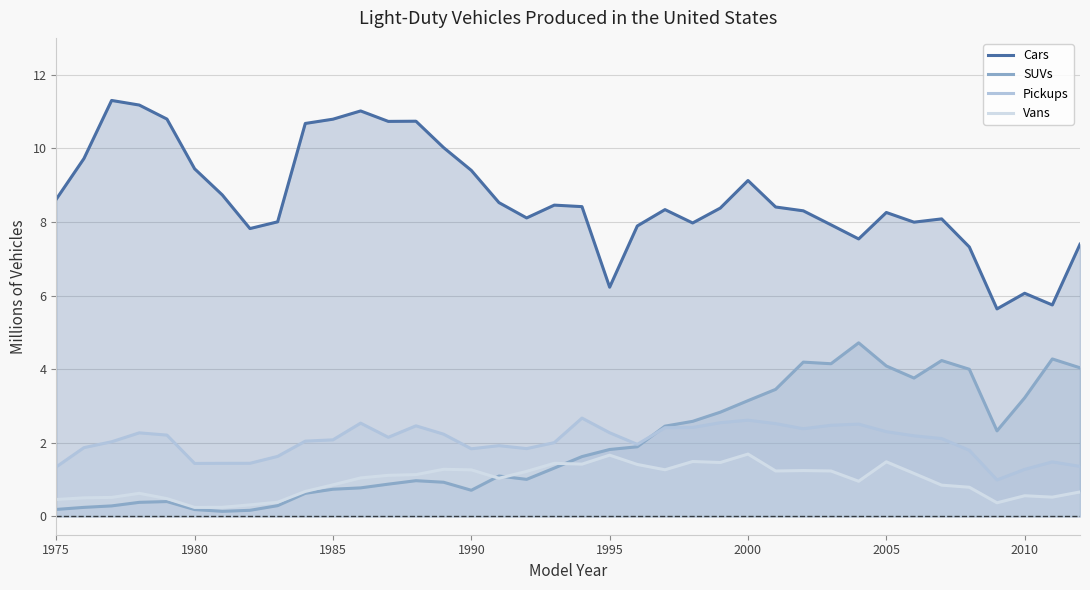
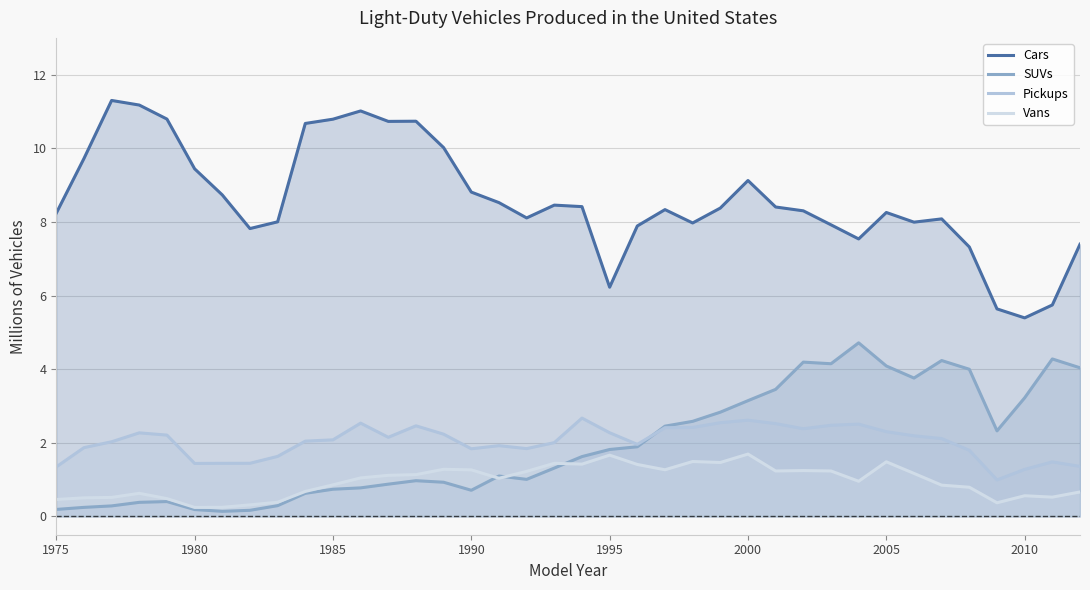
Cars, 1975: 8.6 -> 8.2
Cars, 1990: 9.4 -> 8.8
Cars, 2010: 6.1 -> 5.4
